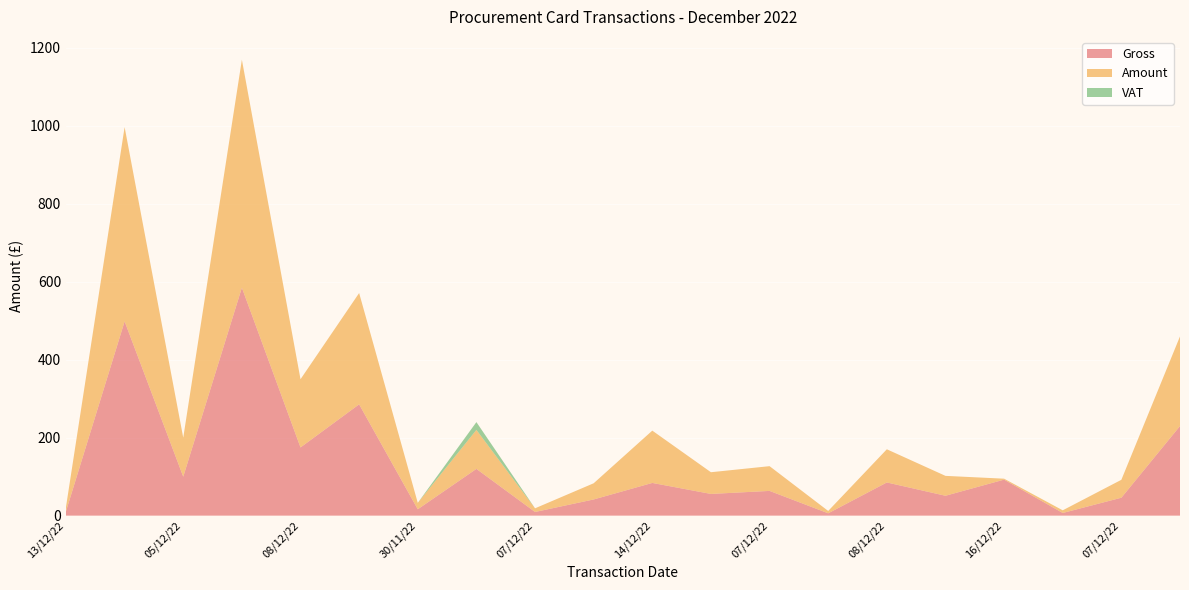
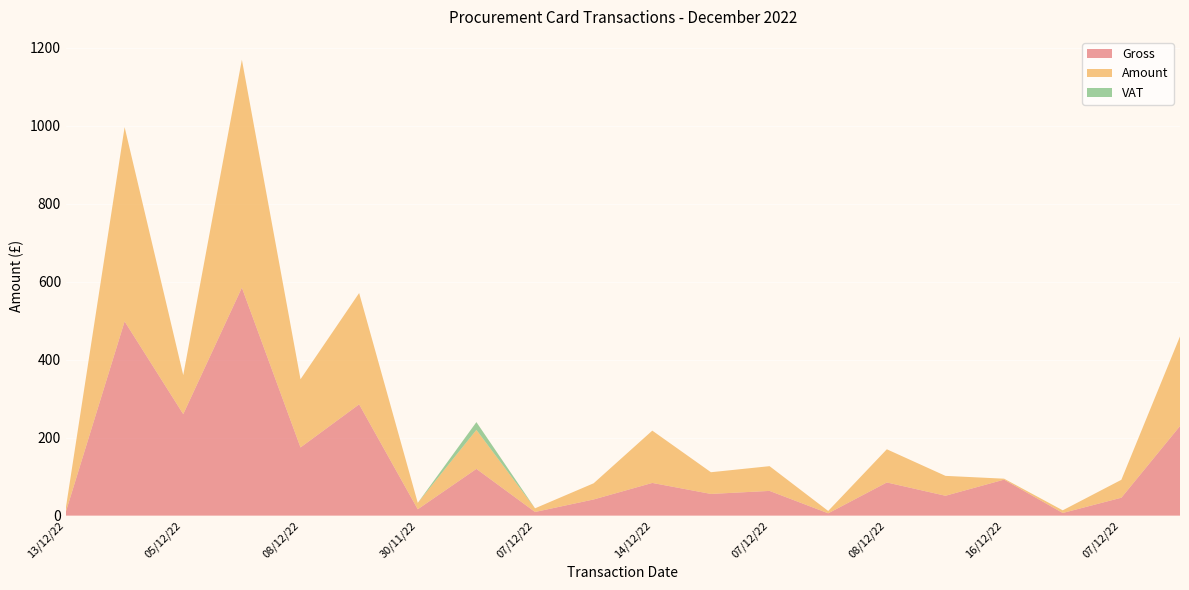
Gross, 05/12/22: 100 -> 260
